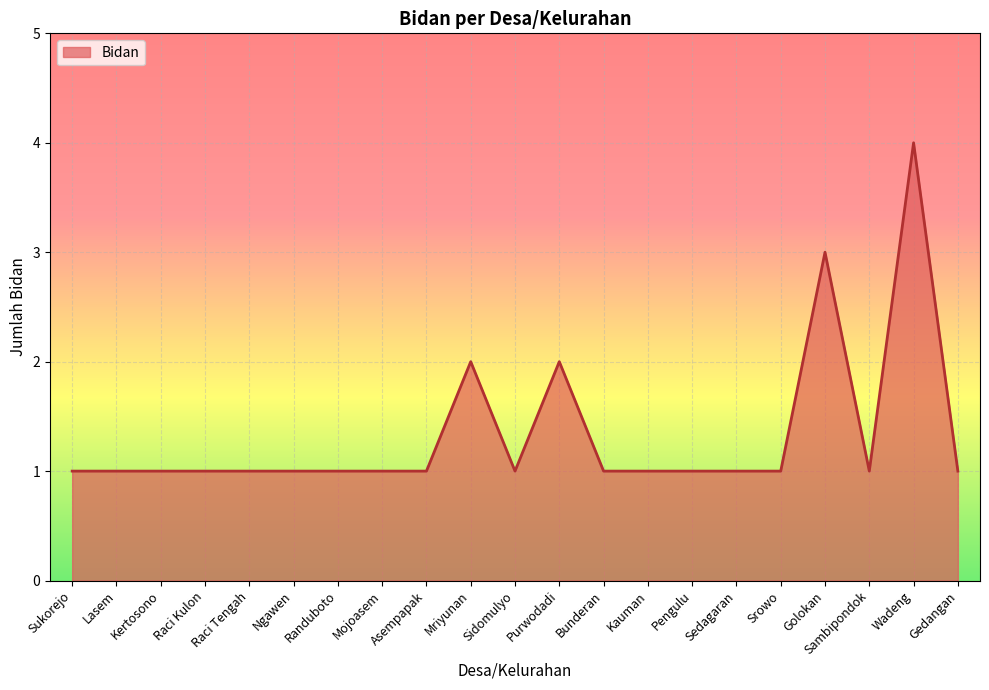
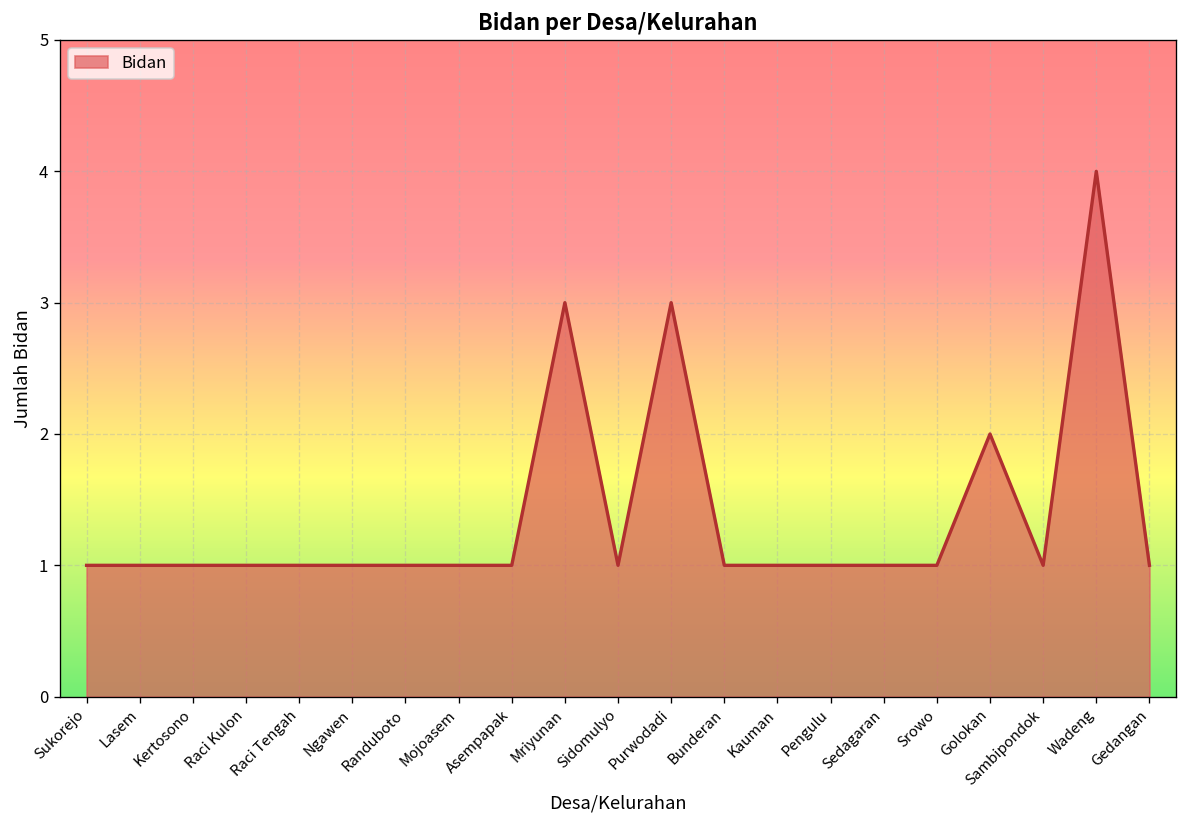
Mriyunan: 2 -> 3
Purwodadi: 2 -> 3
Golokan: 3 -> 2
